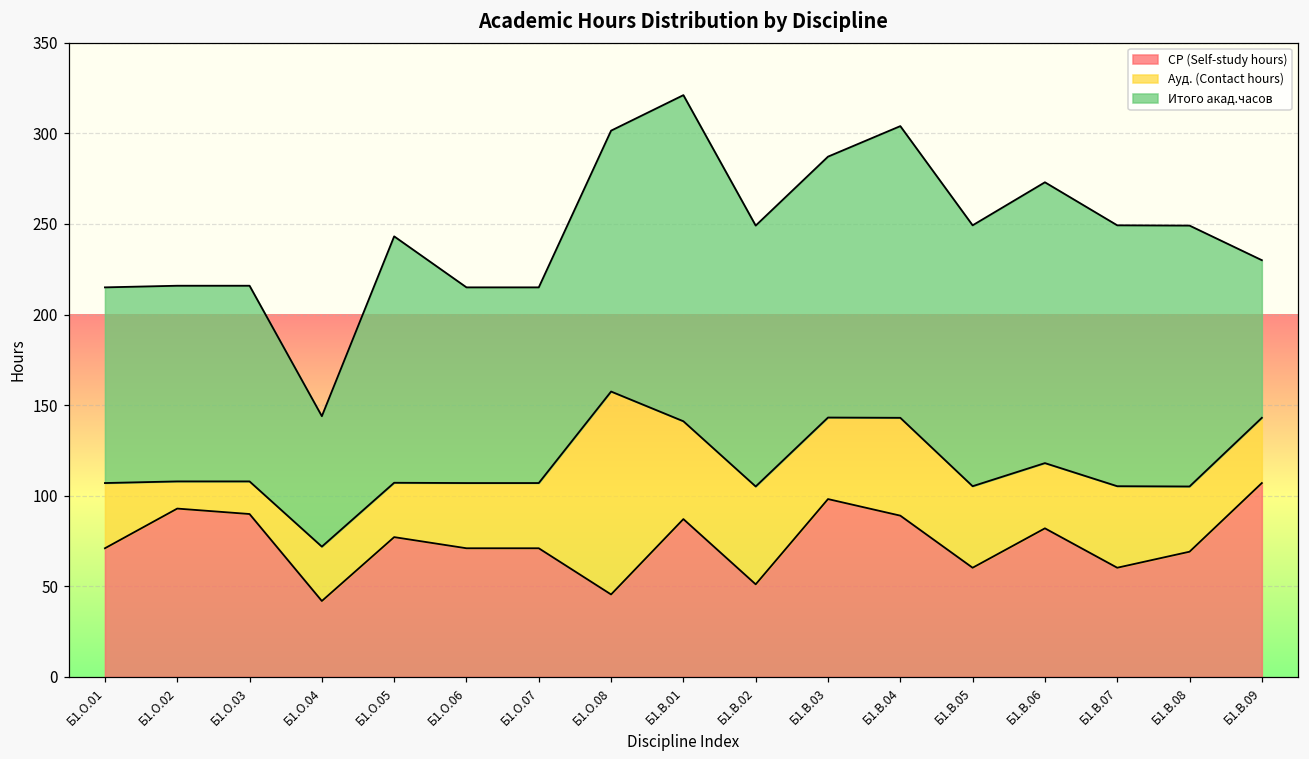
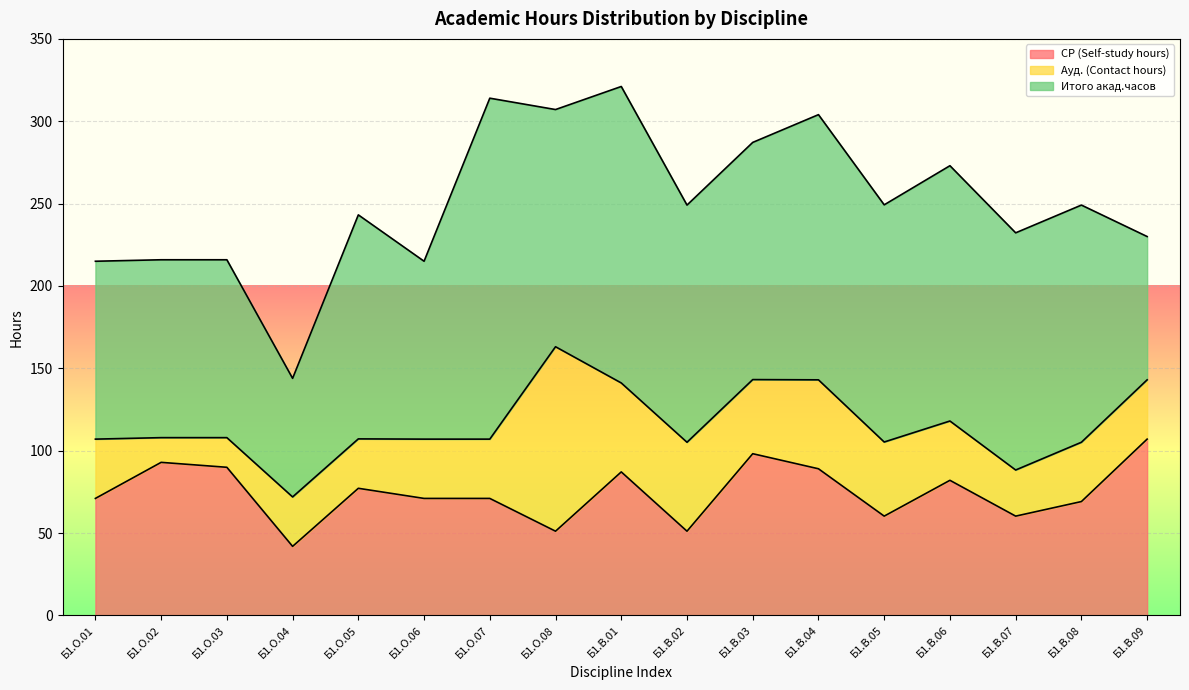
Итого акад.часов, Б1.О.07: 108 -> 207
СР (Self-study hours), Б1.О.08: 46 -> 51
Ауд. (Contact hours), Б1.В.07: 45 -> 28
